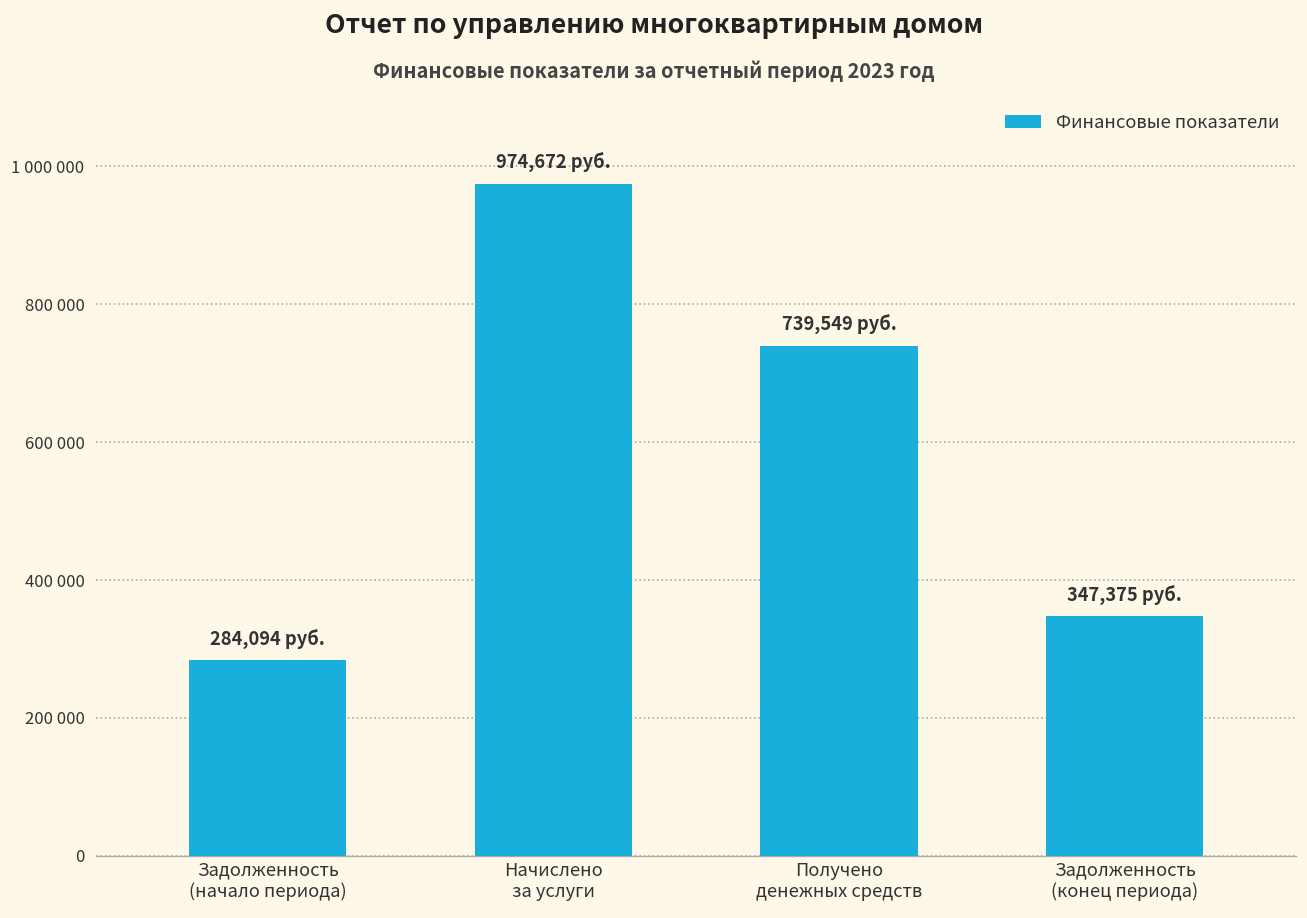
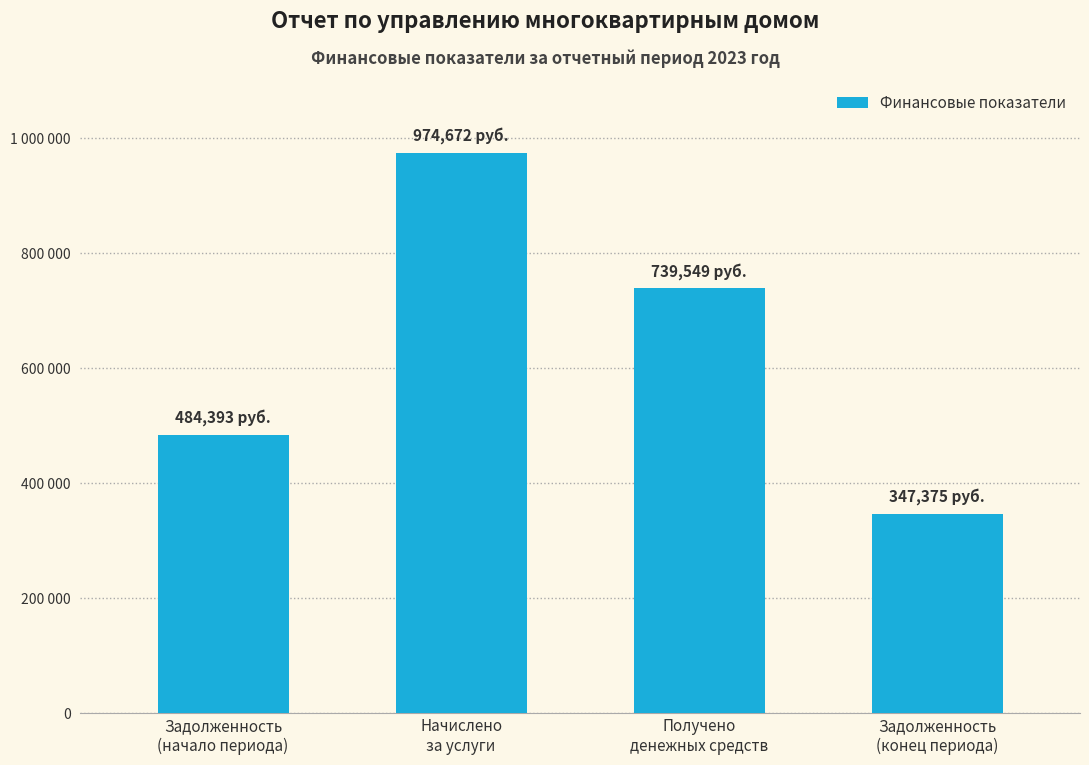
Задолженность (начало периода): 284,094 -> 484,393
